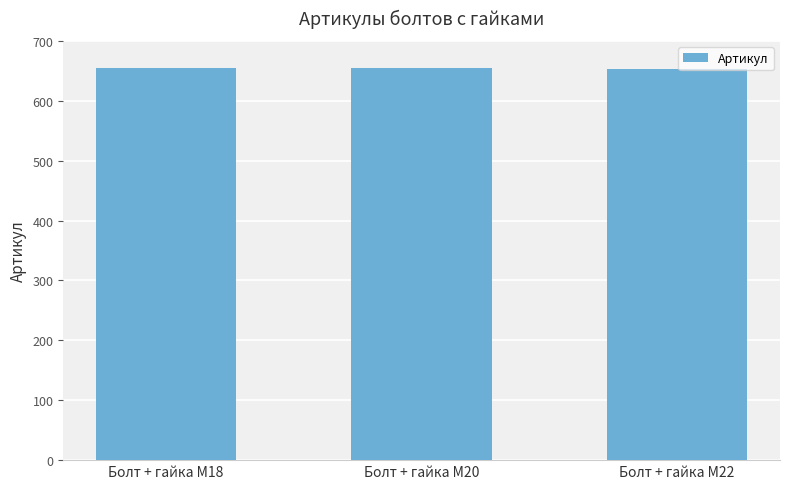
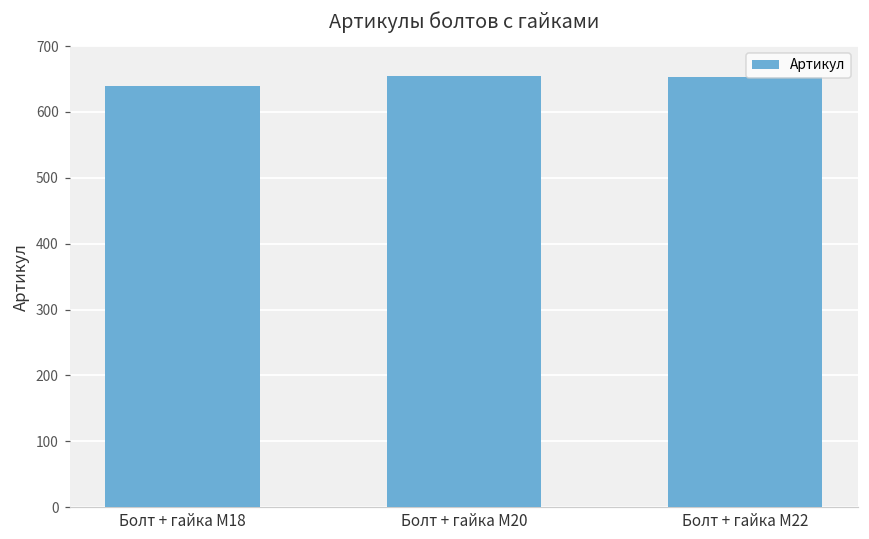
Болт + гайка M18: 650 -> 640
